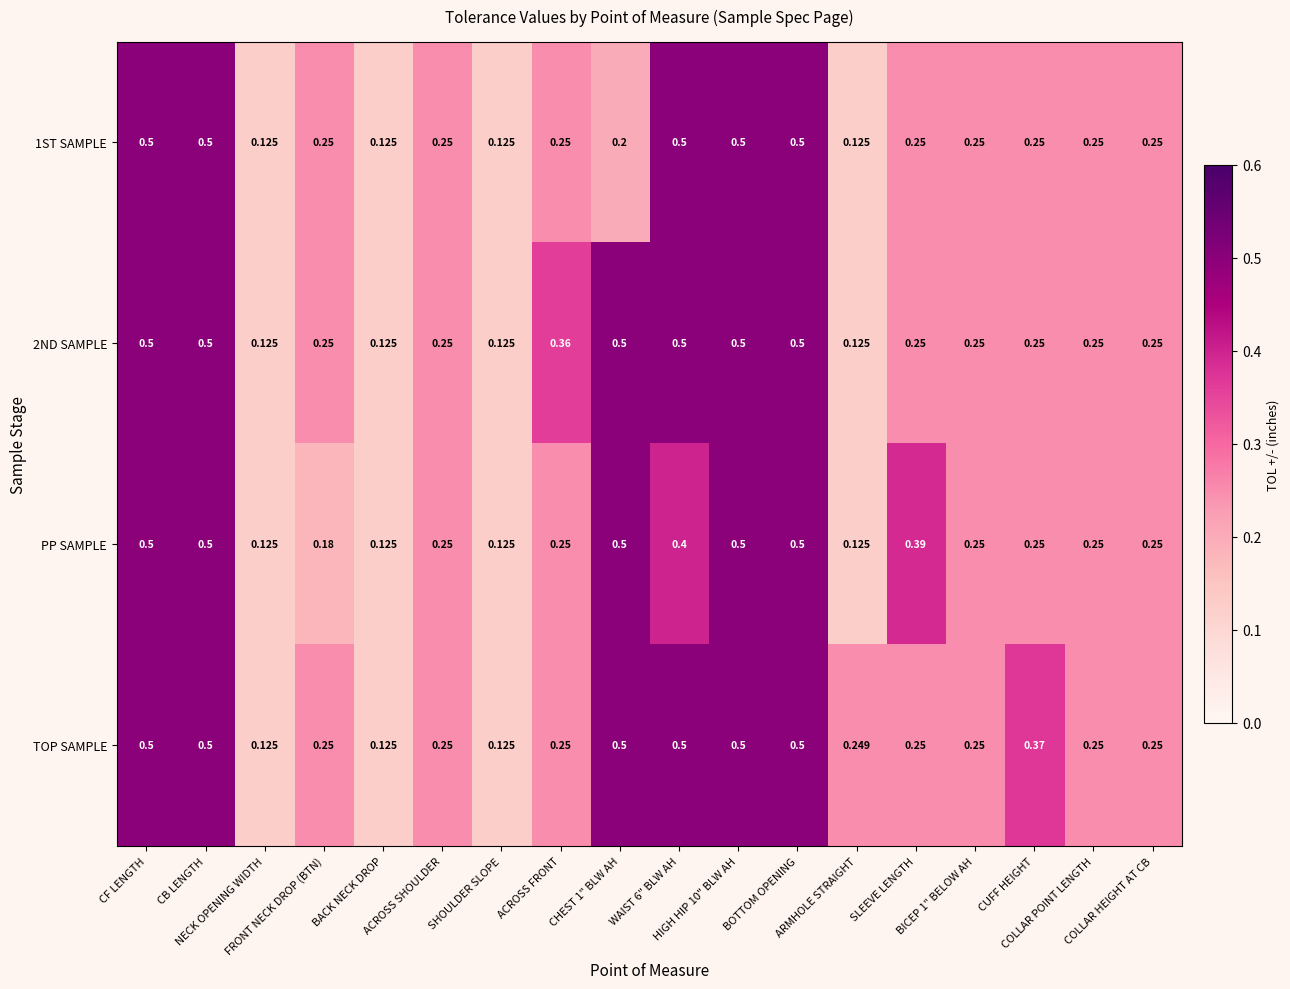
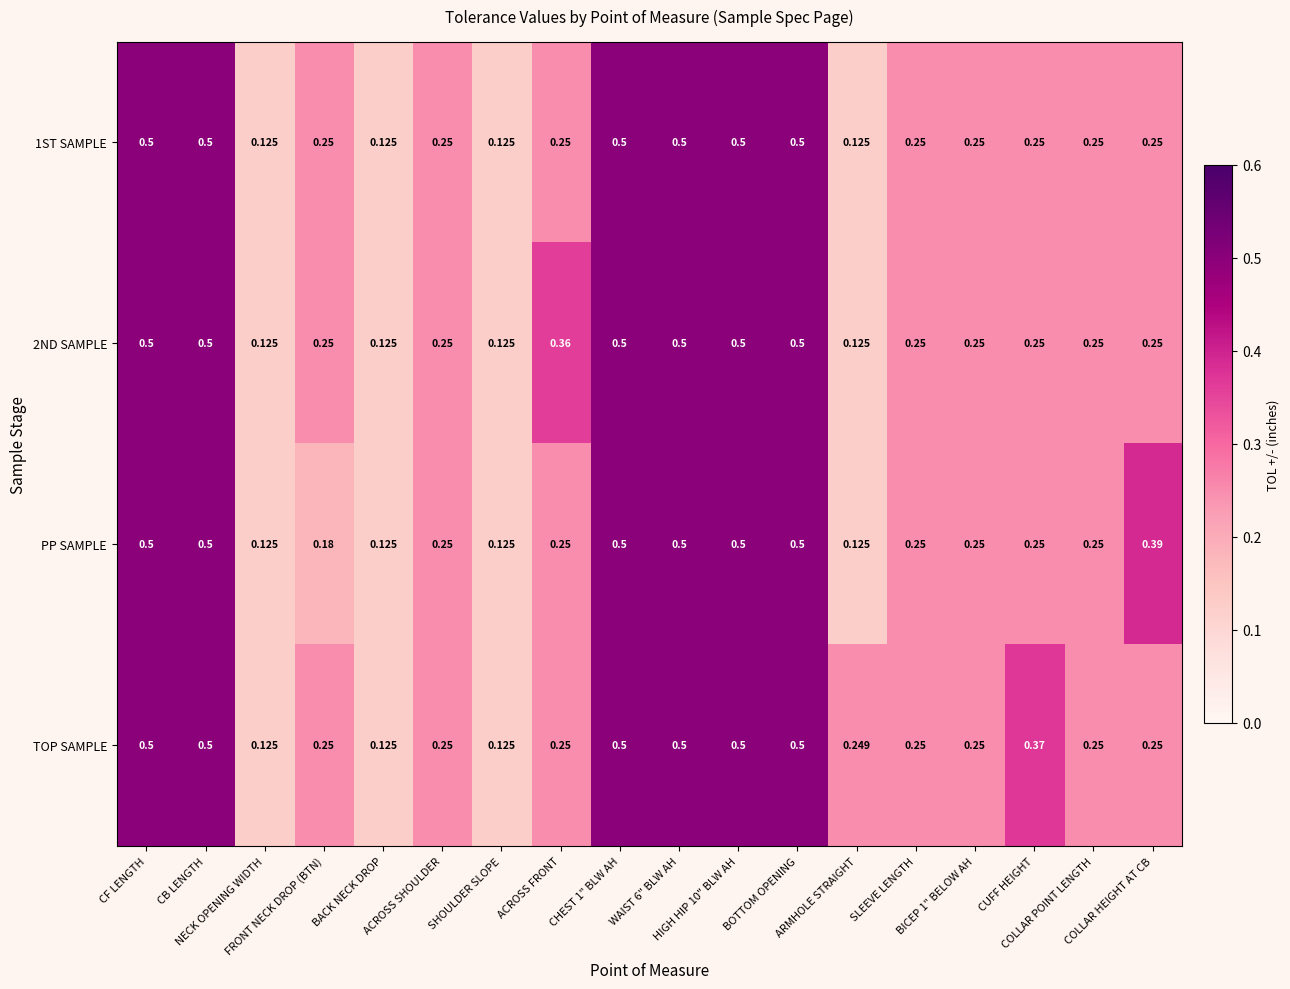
1ST SAMPLE, CHEST 1" BLW AH: 0.2 -> 0.5
PP SAMPLE, WAIST 6" BLW AH: 0.4 -> 0.5
PP SAMPLE, SLEEVE LENGTH: 0.39 -> 0.25
PP SAMPLE, COLLAR HEIGHT AT CB: 0.25 -> 0.39
